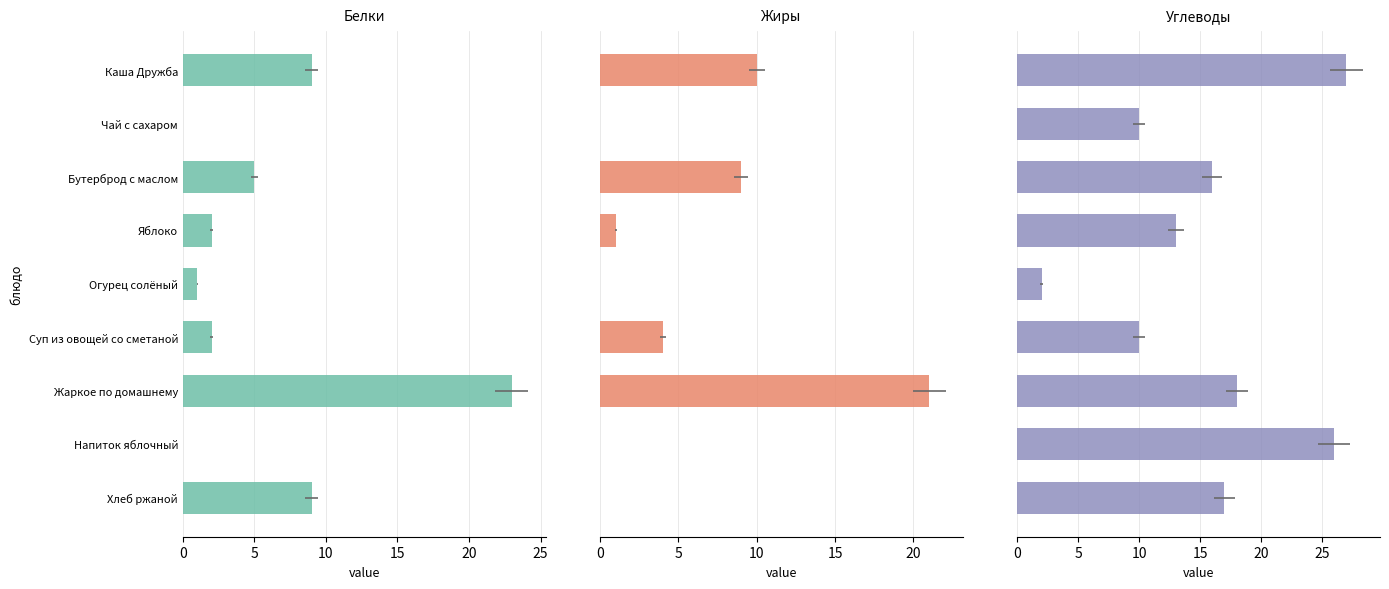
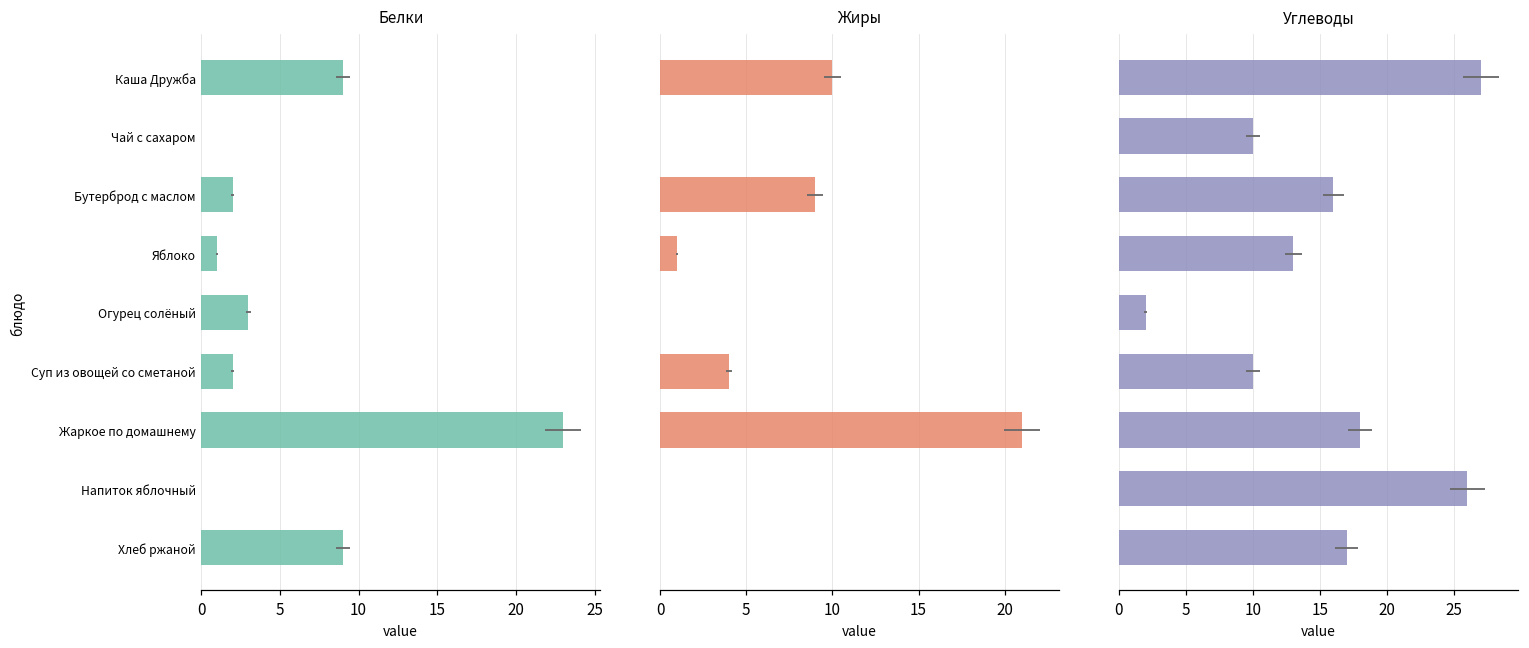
Белки, Бутерброд с маслом: 5 -> 2
Белки, Яблоко: 2 -> 1
Белки, Огурец солёный: 1 -> 3
